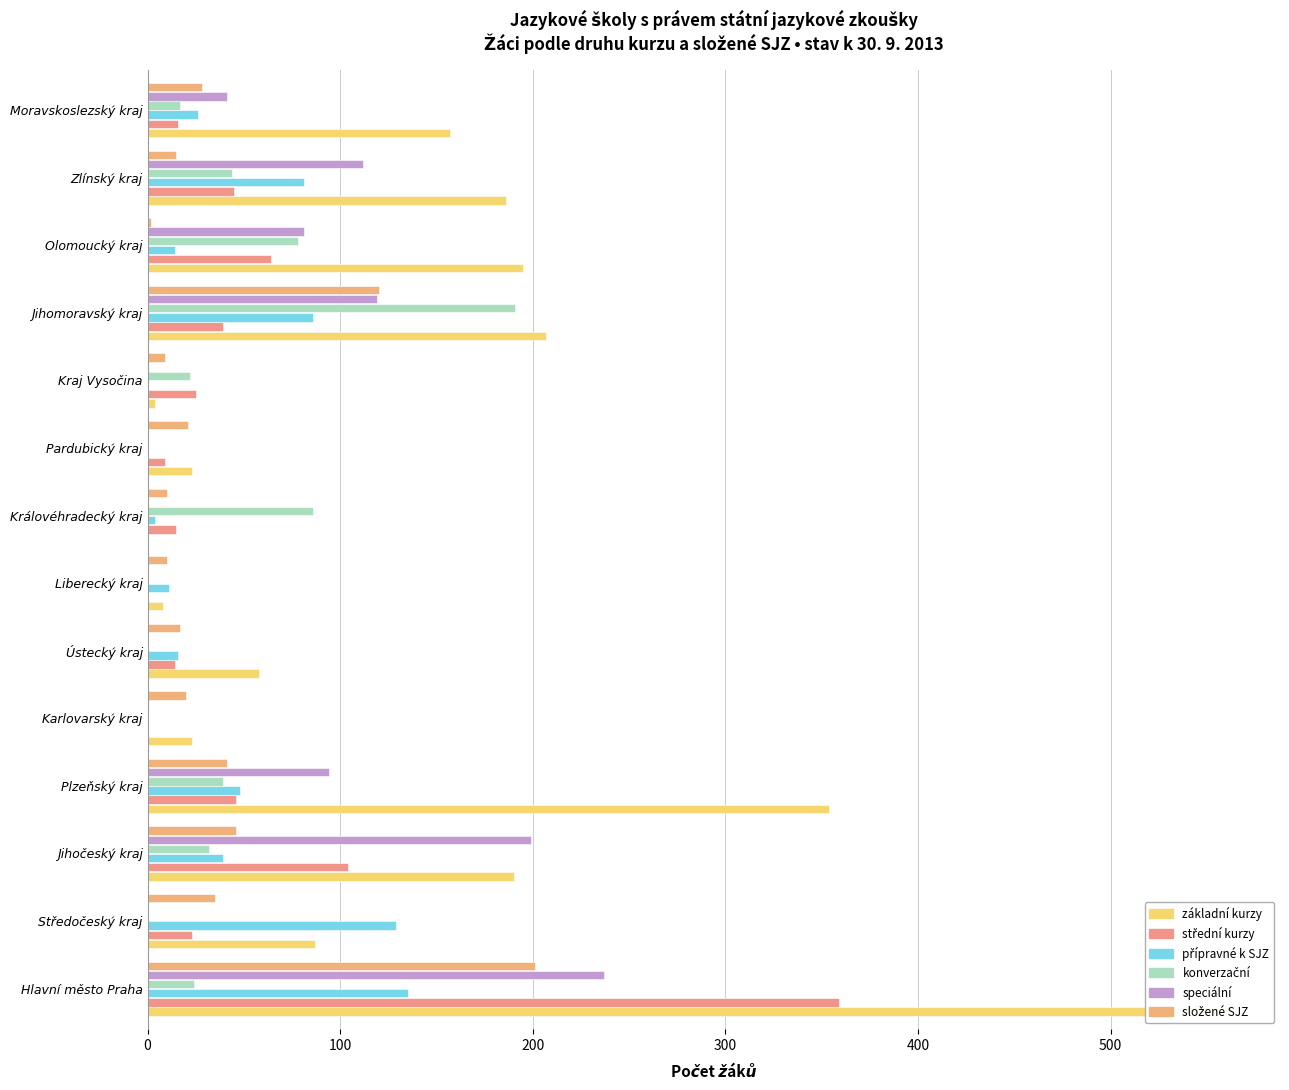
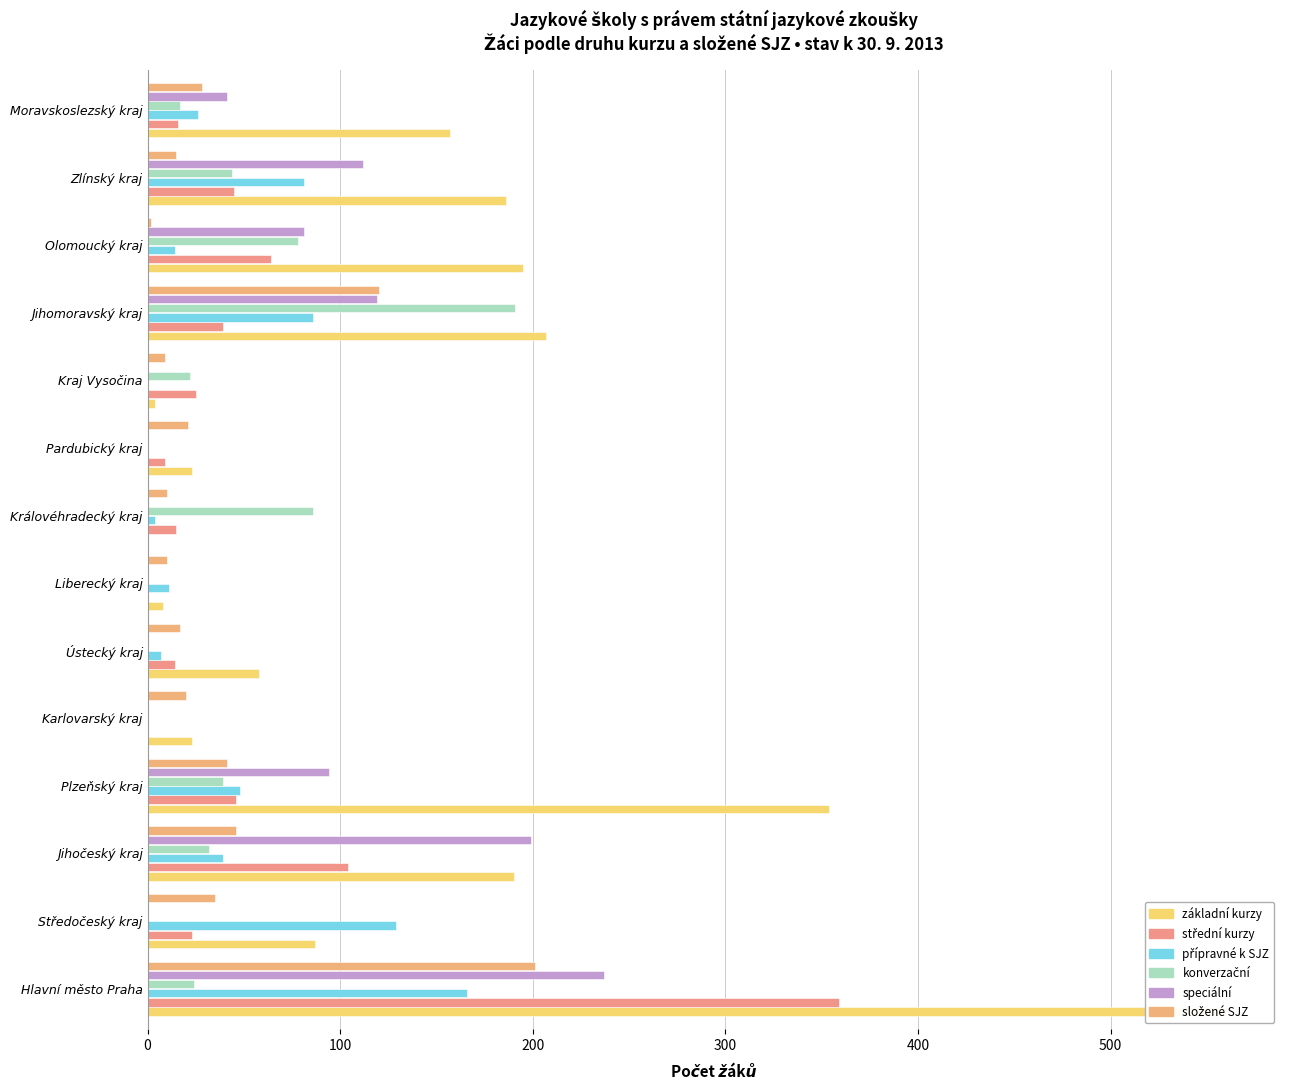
přípravné k SJZ, Ústecký kraj: 16 -> 7
přípravné k SJZ, Hlavní město Praha: 135 -> 166
